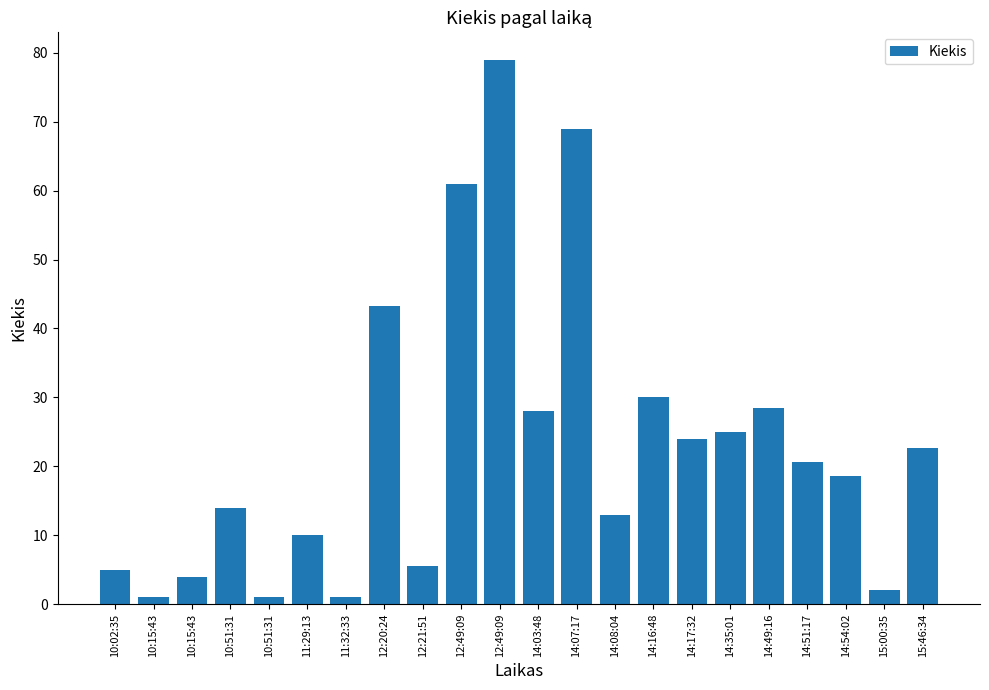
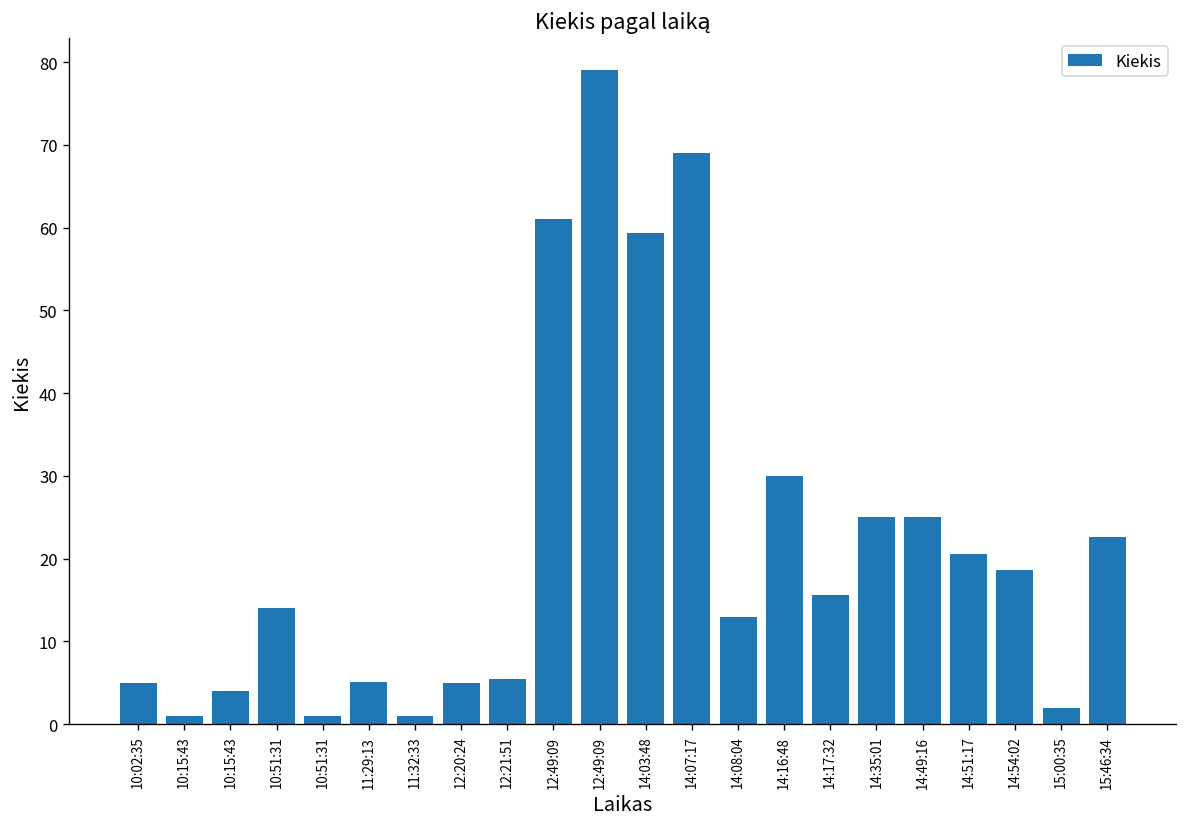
11:29:13: 10 -> 5
12:20:24: 43 -> 5
14:03:48: 28 -> 59
14:17:32: 24 -> 16
14:49:16: 29 -> 25
